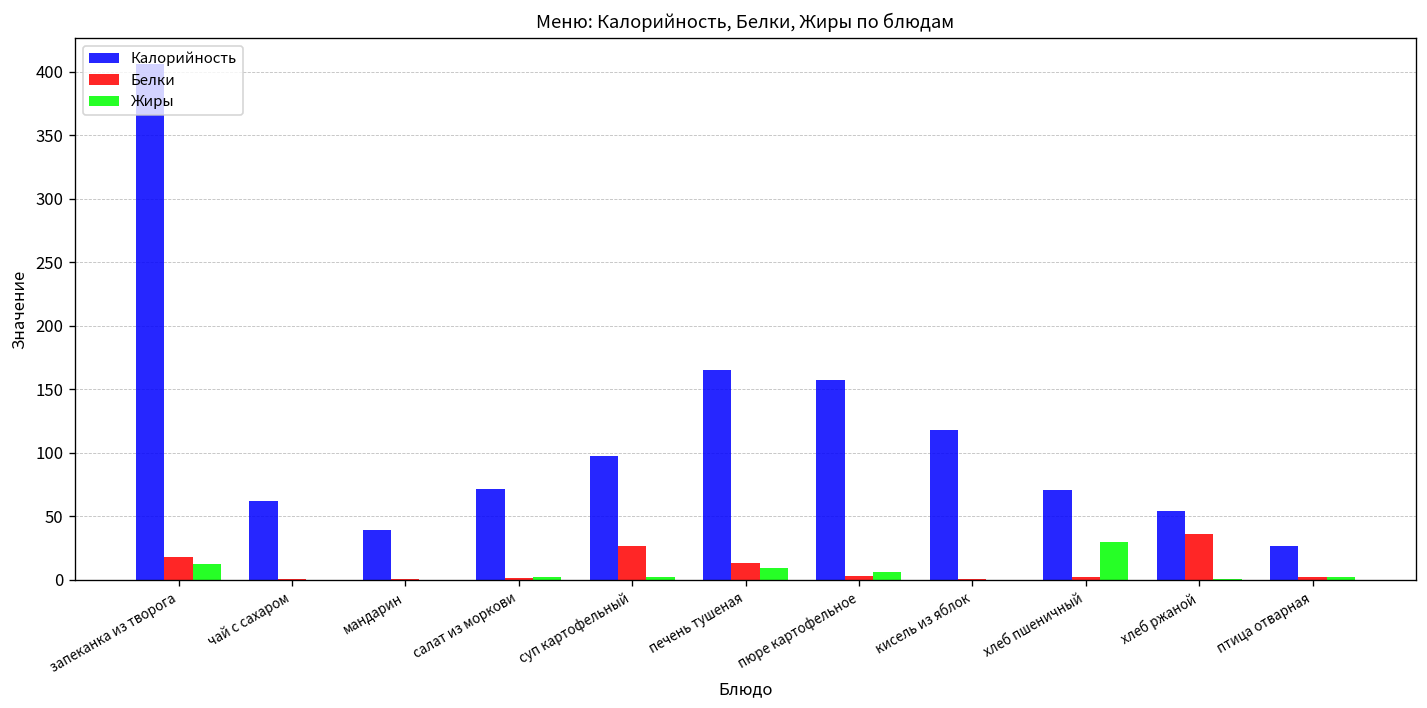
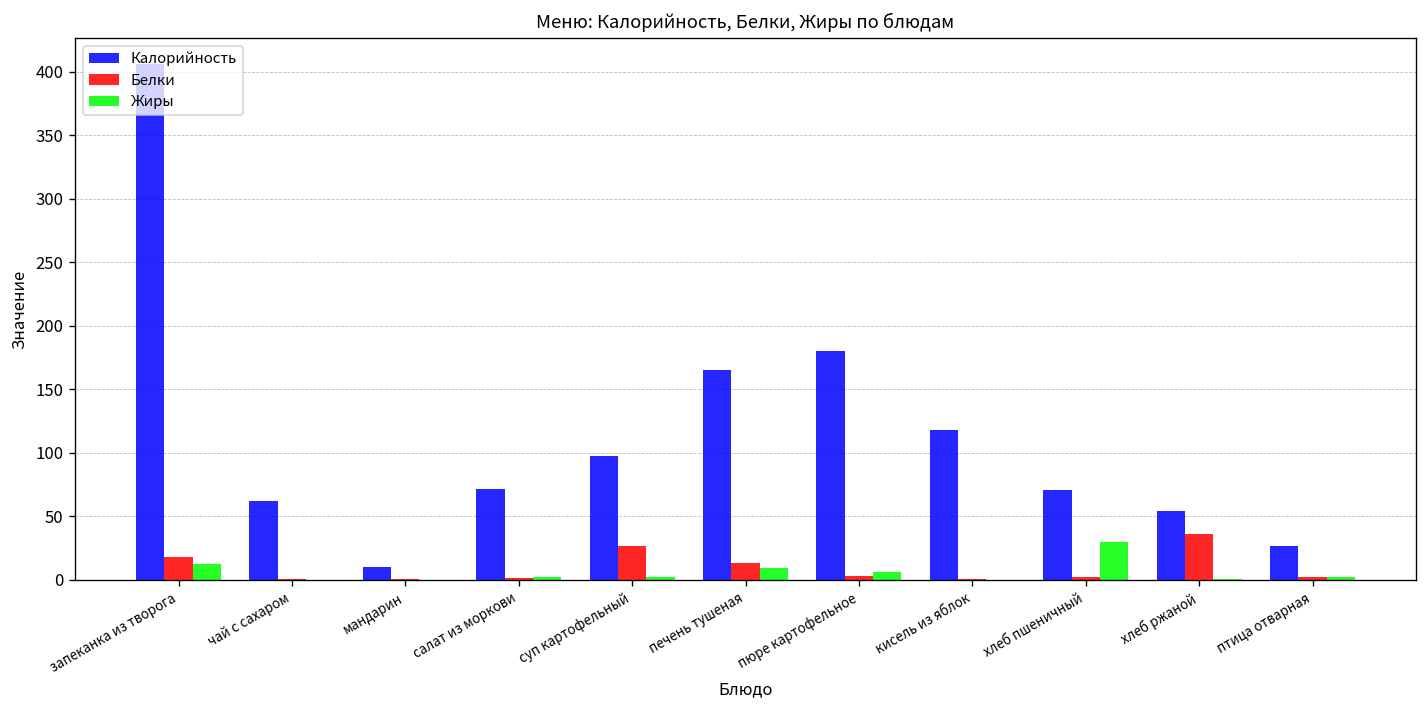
Калорийность, мандарин: 39 -> 10
Калорийность, пюре картофельное: 157 -> 180
